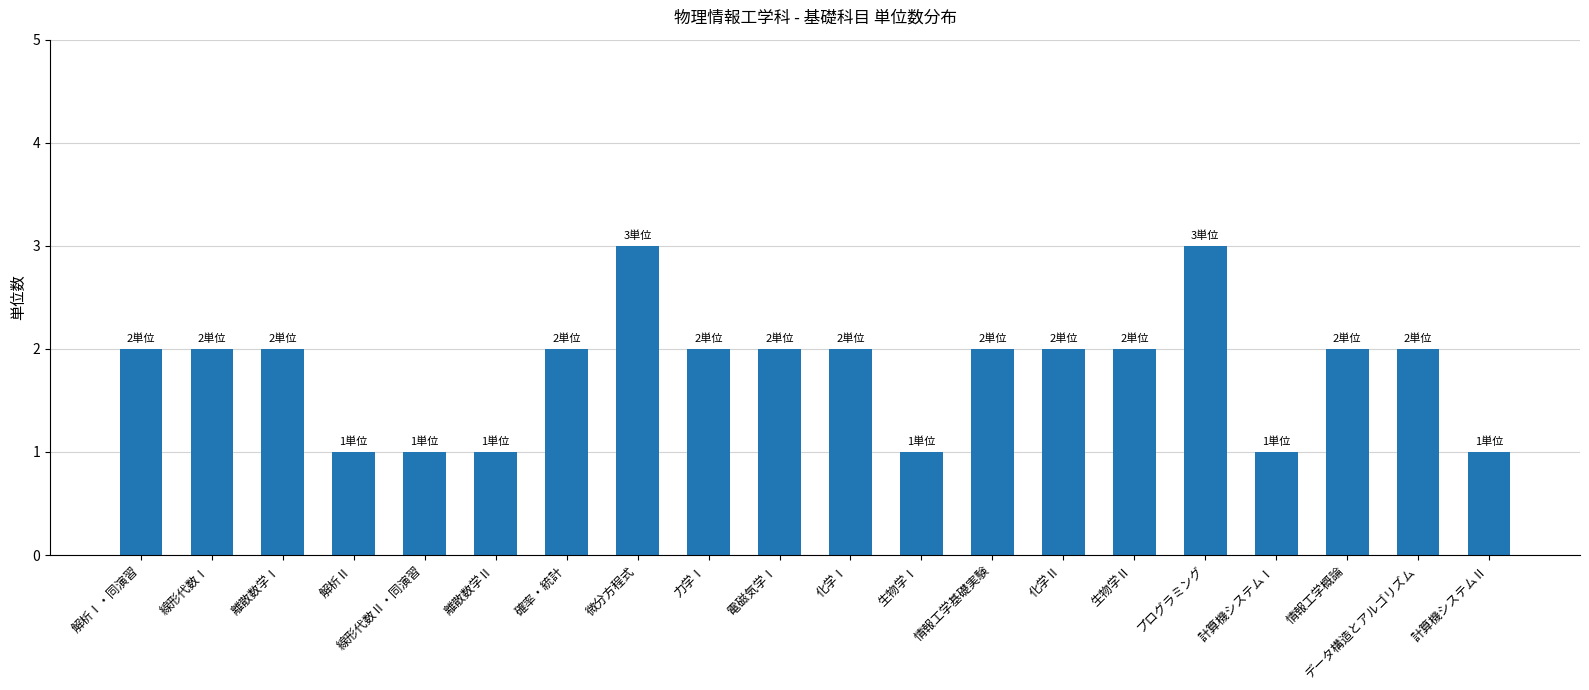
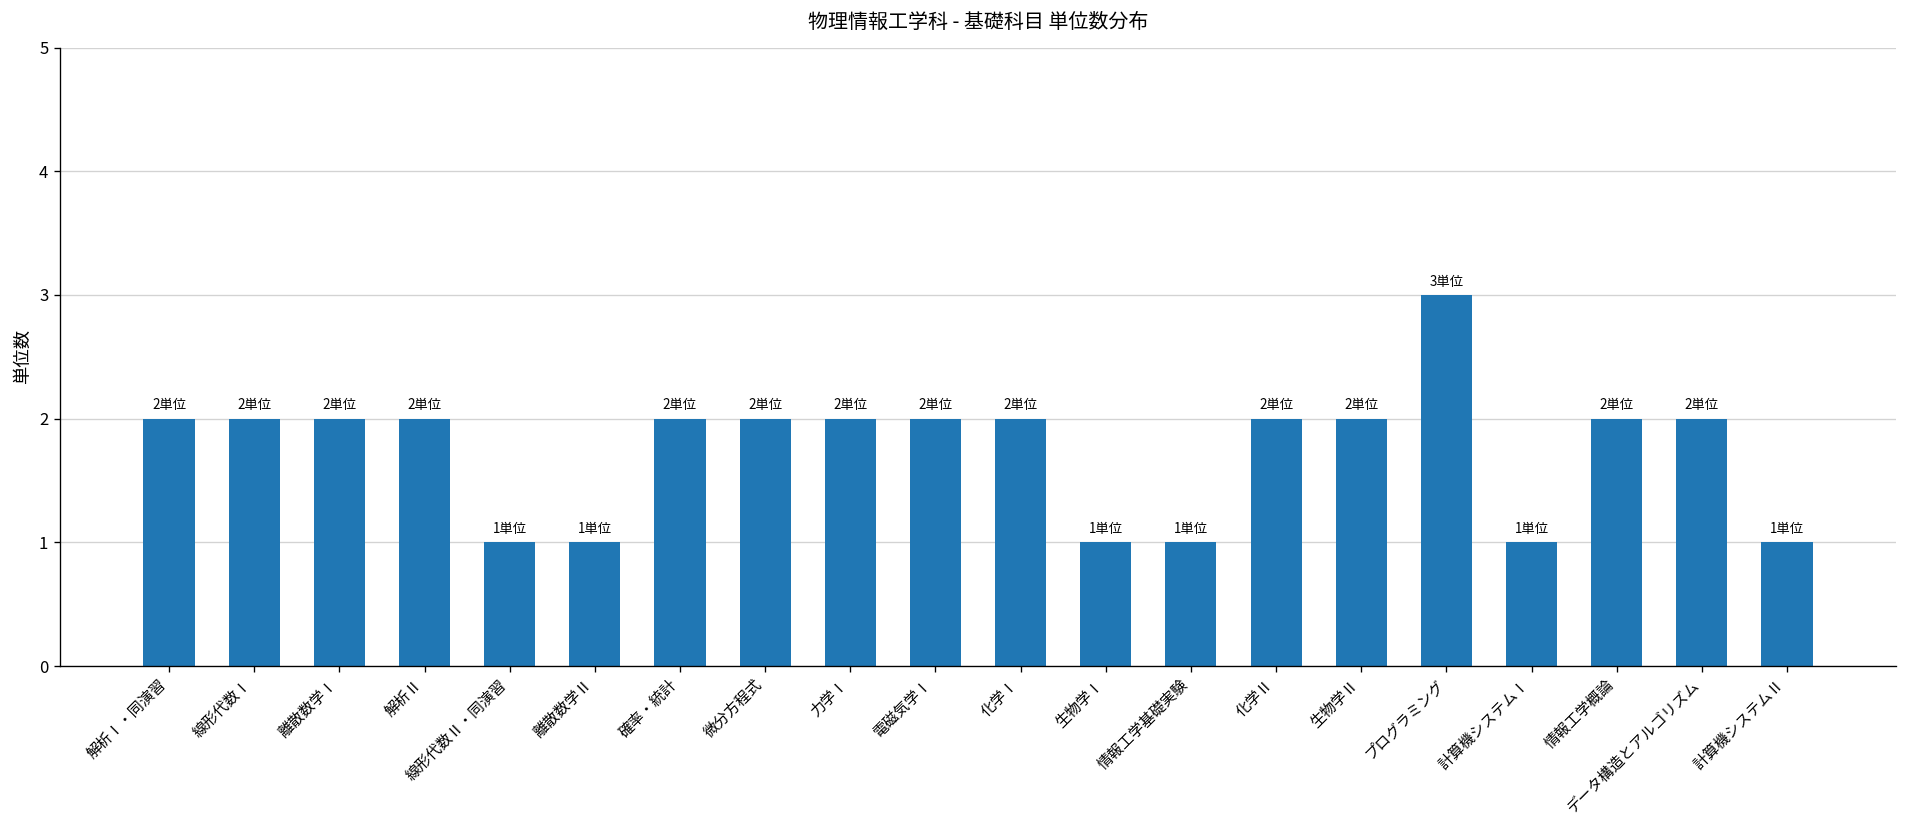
解析Ⅱ: 1 -> 2
微分方程式: 3 -> 2
情報工学基礎実験: 2 -> 1
